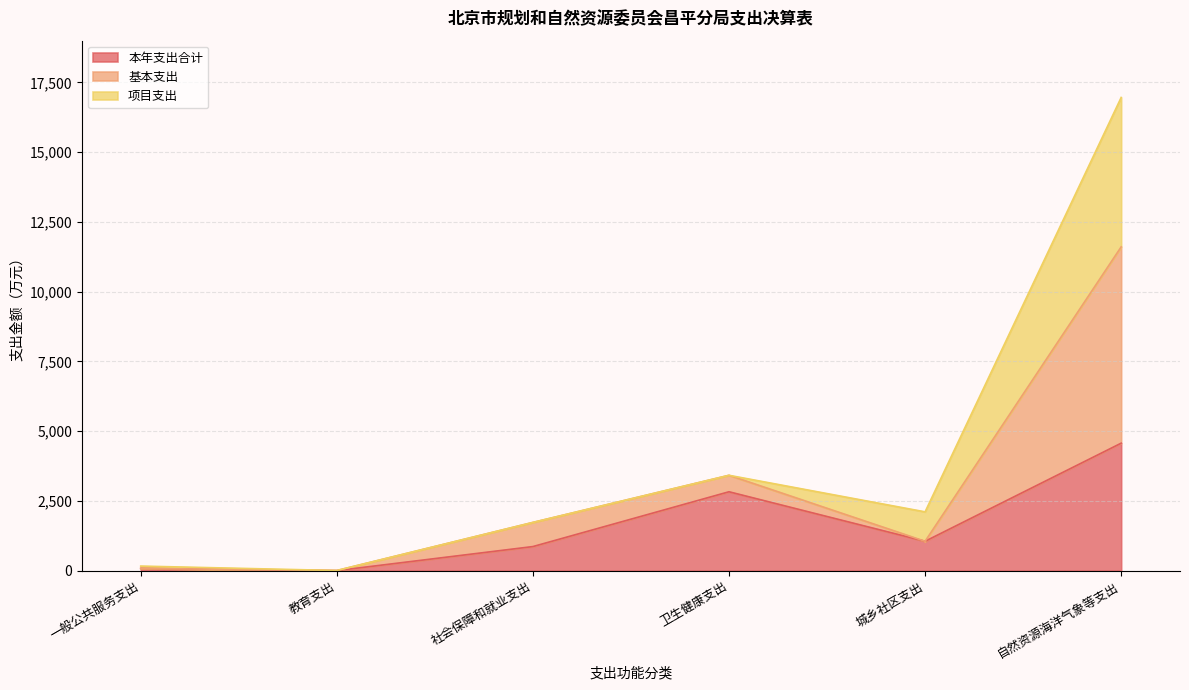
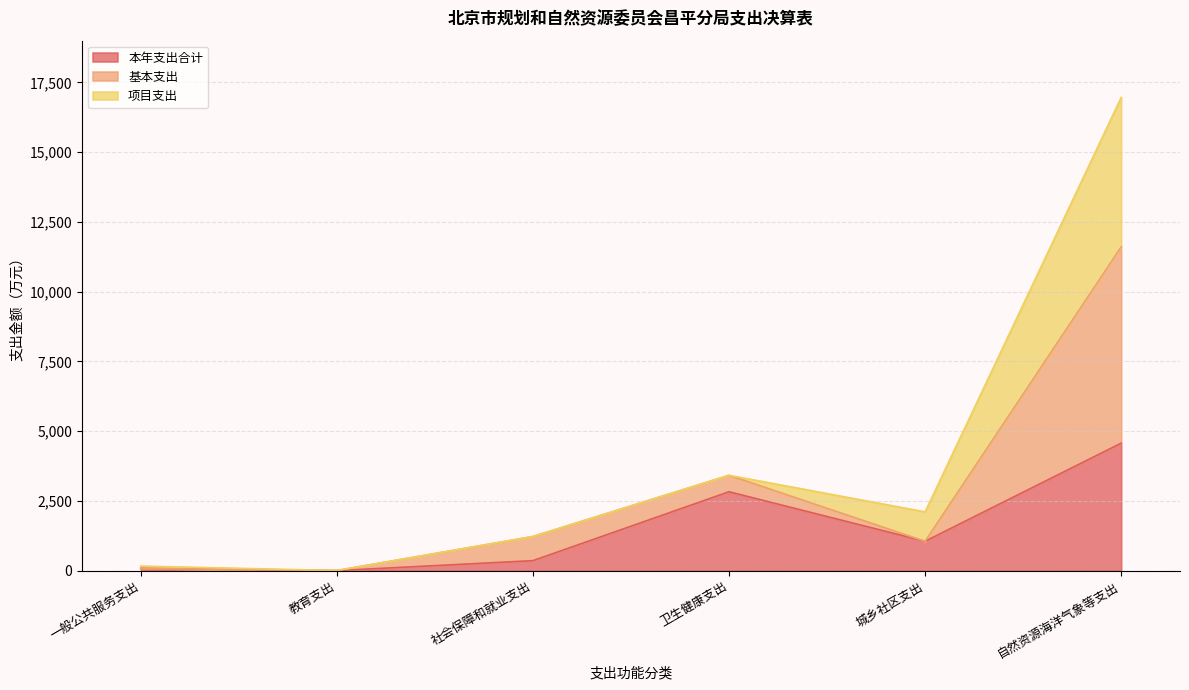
本年支出合计, 社会保障和就业支出: 900 -> 400
